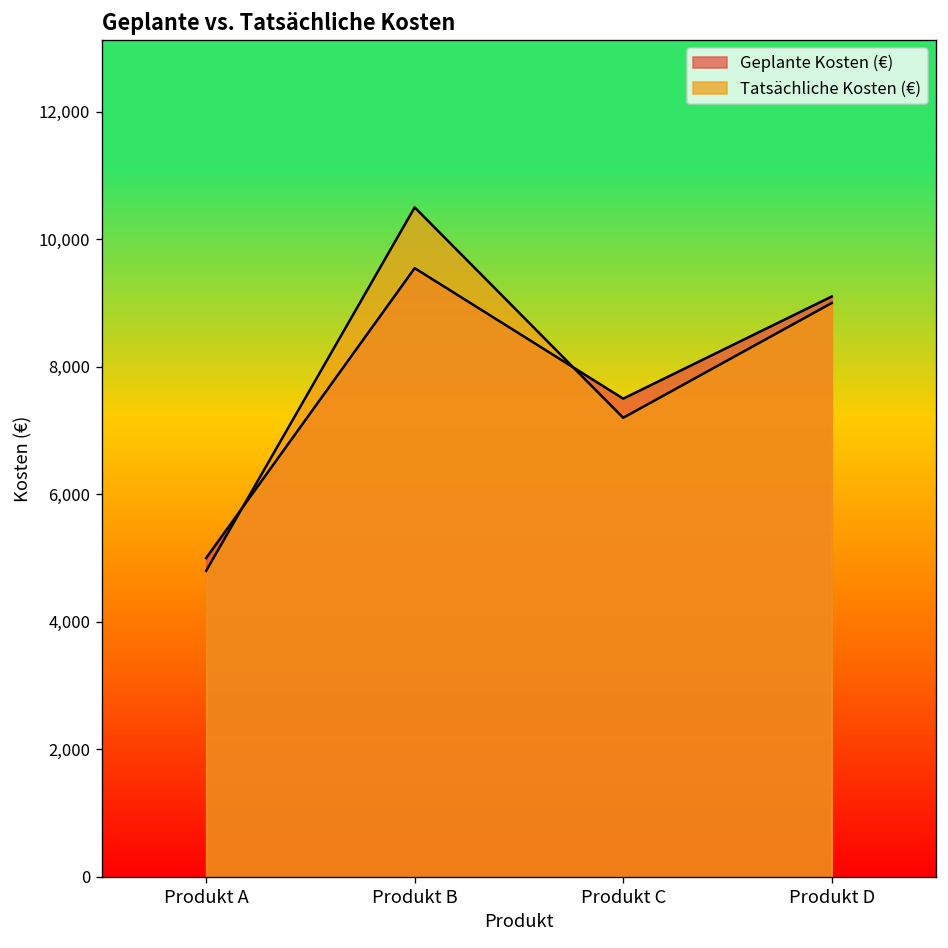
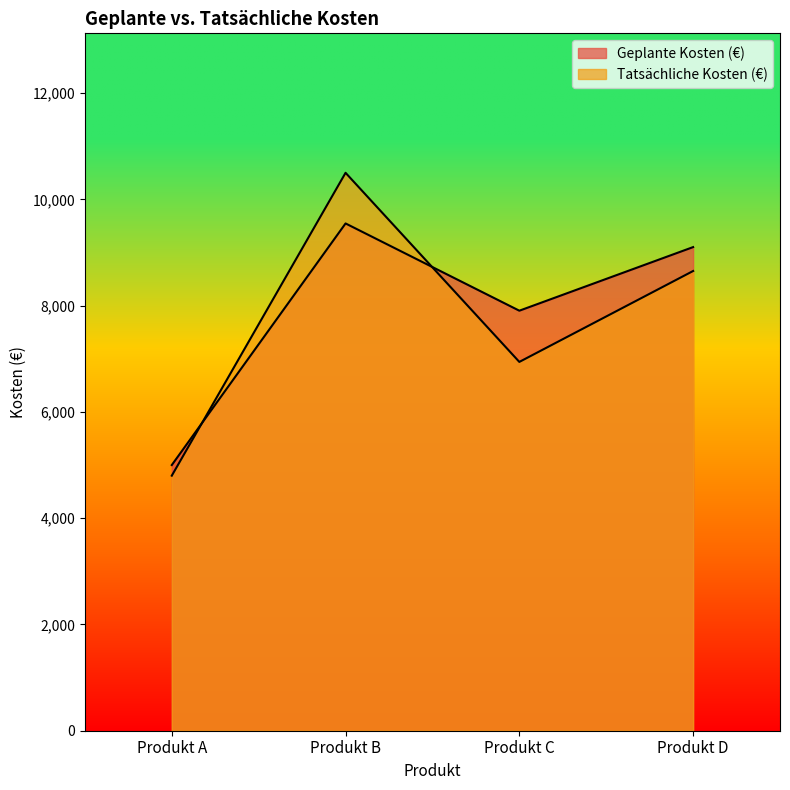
Geplante Kosten (€), Produkt C: 7,500 -> 7,900
Tatsächliche Kosten (€), Produkt C: 7,200 -> 6,900
Tatsächliche Kosten (€), Produkt D: 9,000 -> 8,700
